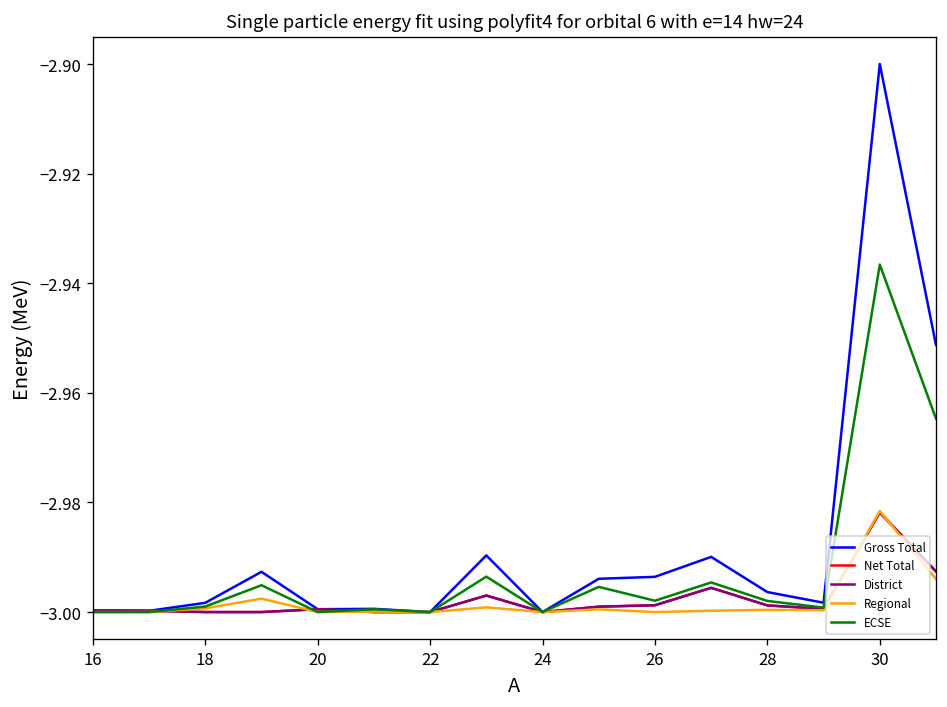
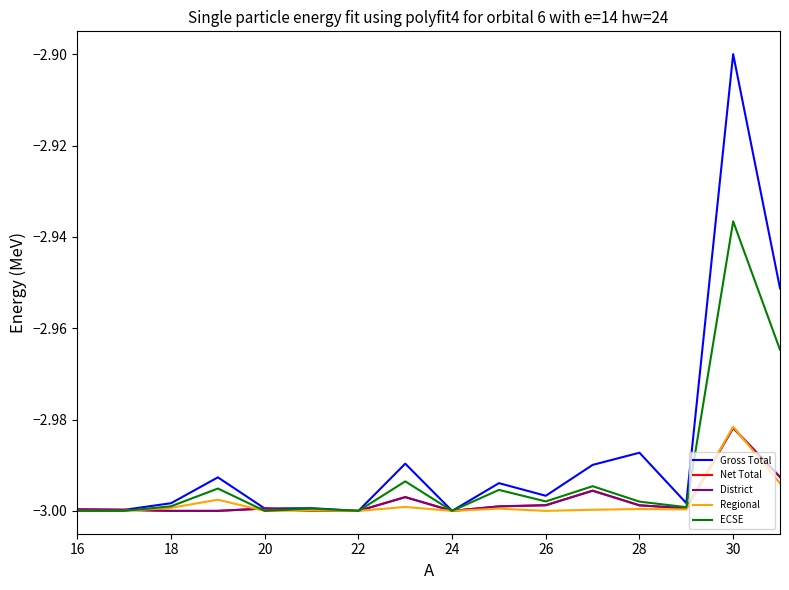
Gross Total, 26: -2.994 -> -2.997
Gross Total, 28: -2.996 -> -2.987
